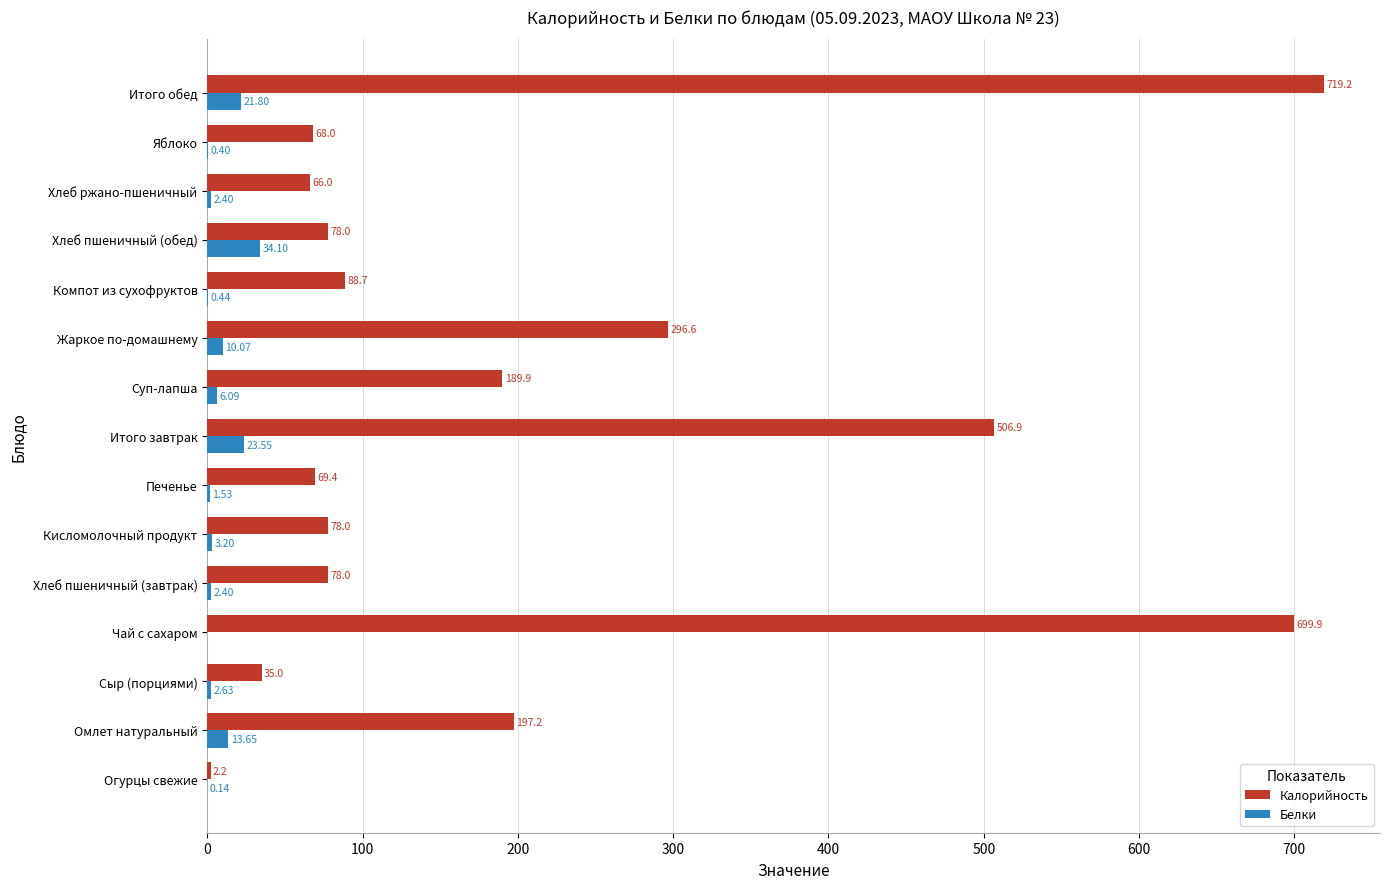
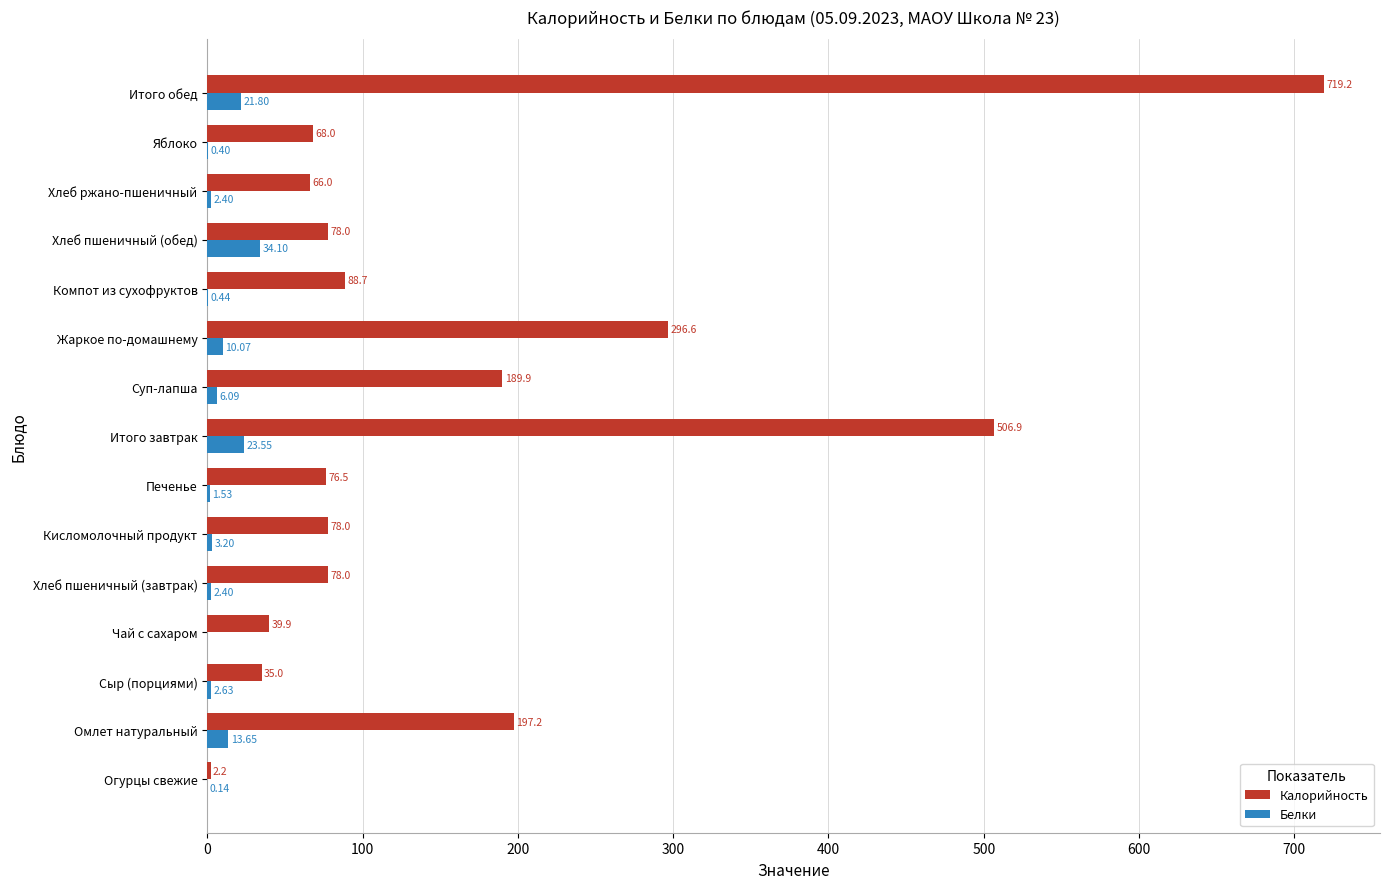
Калорийность, Печенье: 69.4 -> 76.5
Калорийность, Чай с сахаром: 699.9 -> 39.9
